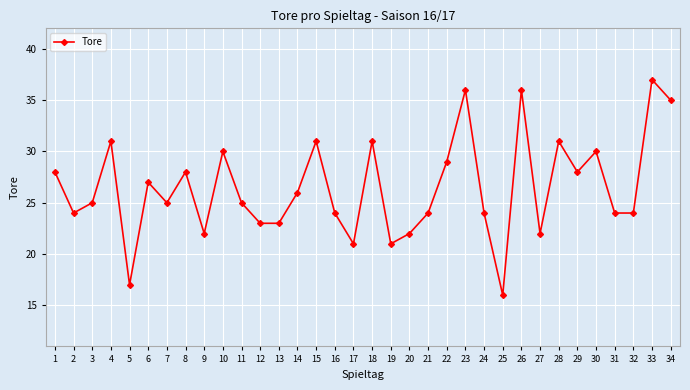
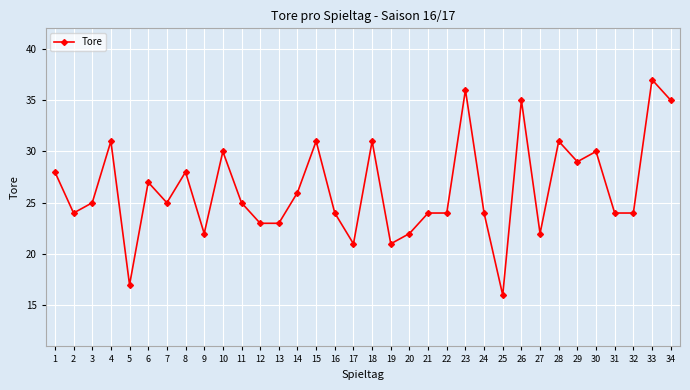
22: 29 -> 24
26: 36 -> 35
29: 28 -> 29
